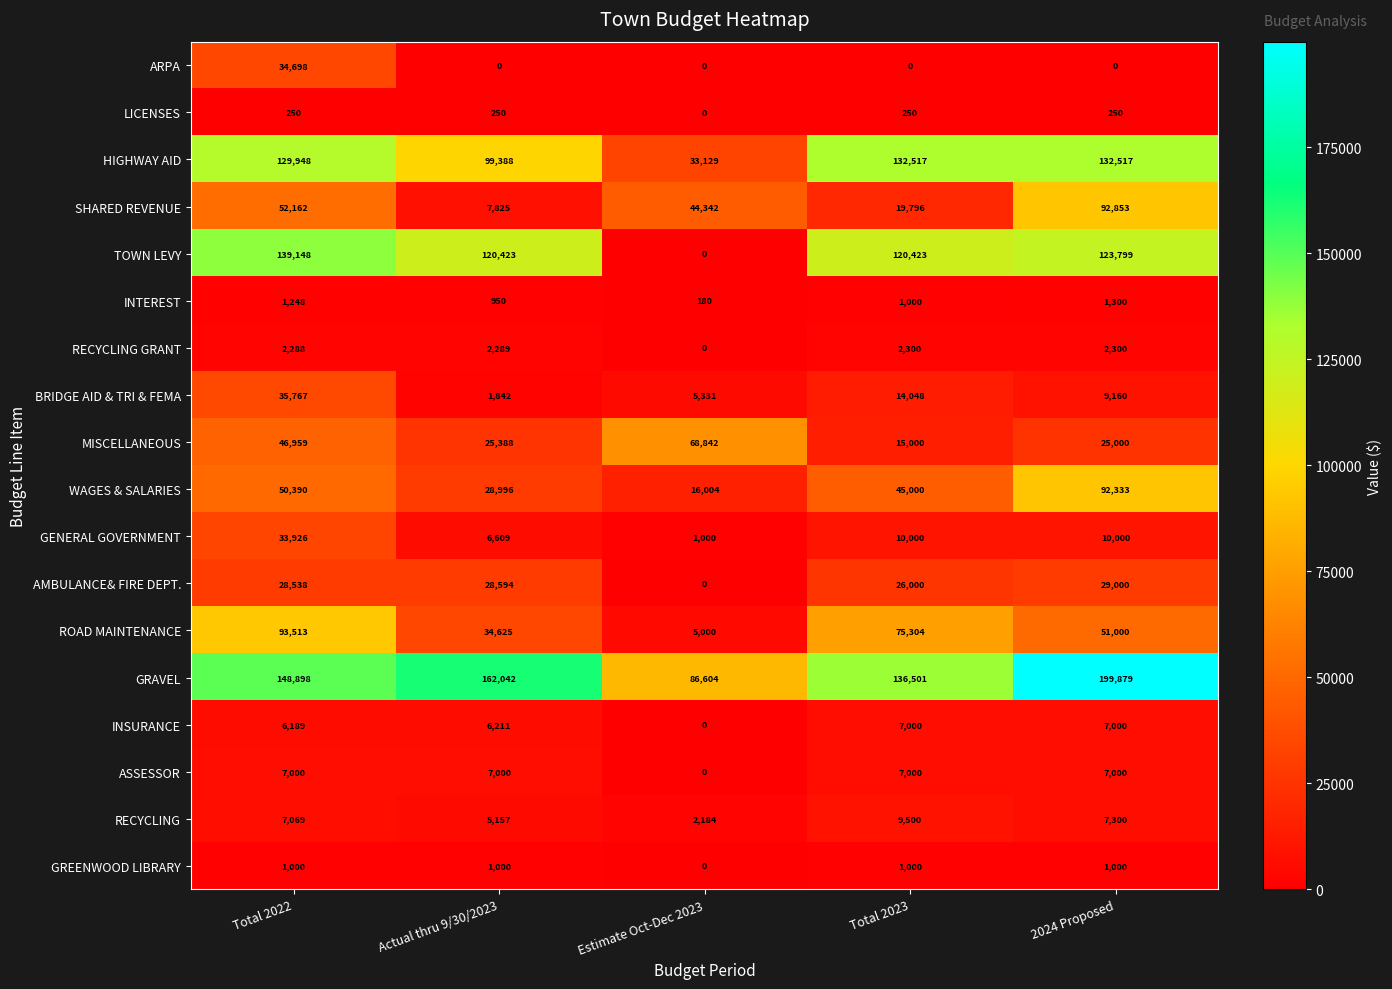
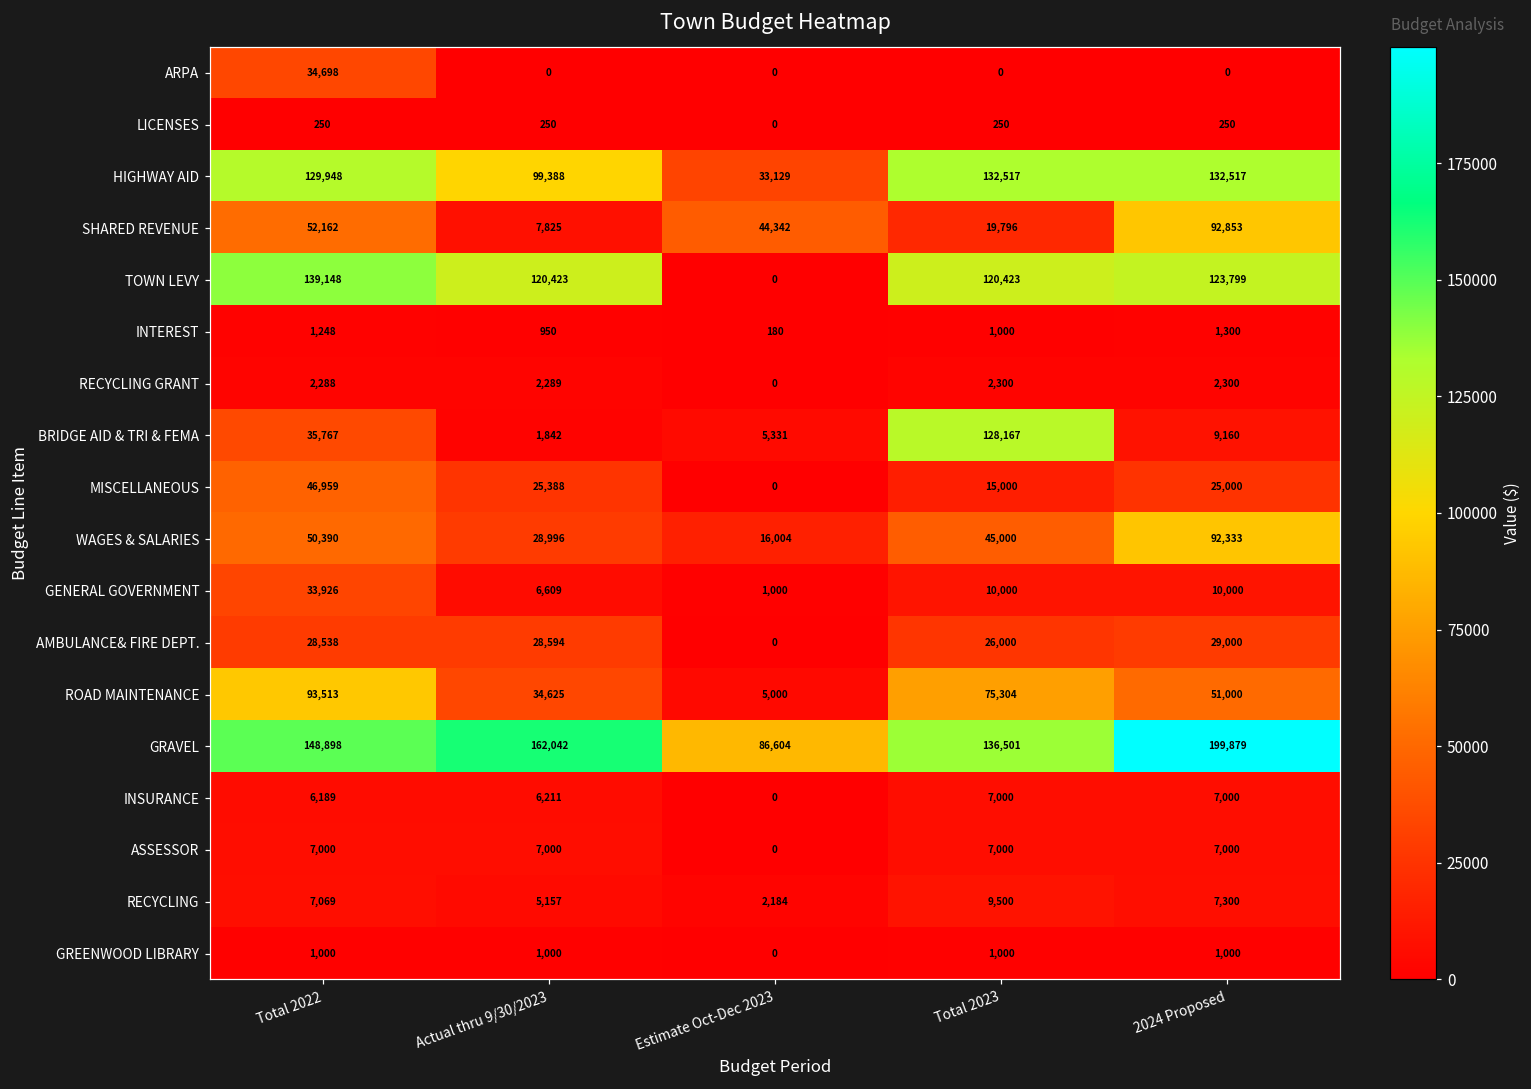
BRIDGE AID & TRI & FEMA, Total 2023: 14,048 -> 128,167
MISCELLANEOUS, Estimate Oct-Dec 2023: 68,842 -> 0
